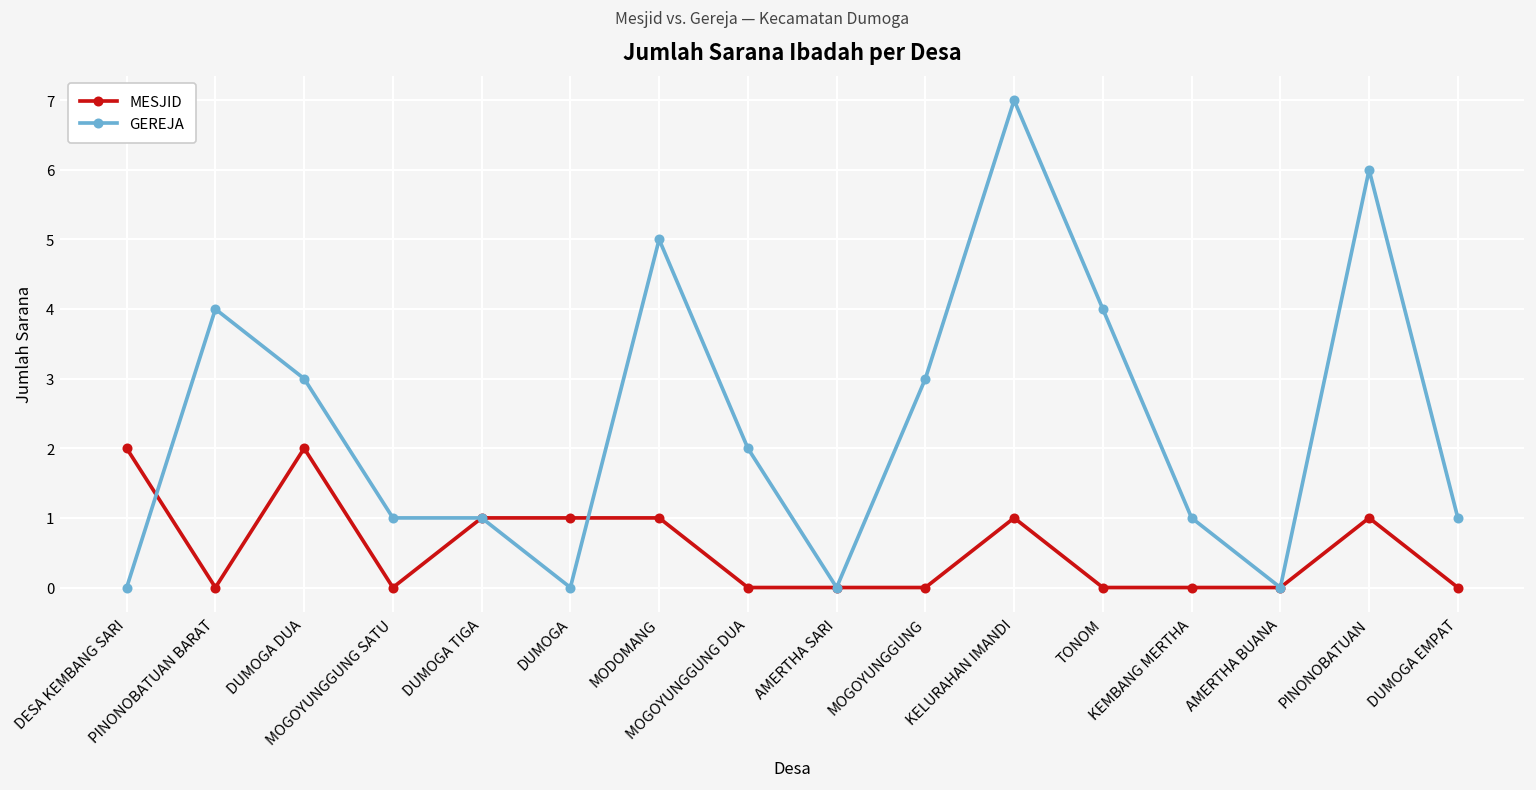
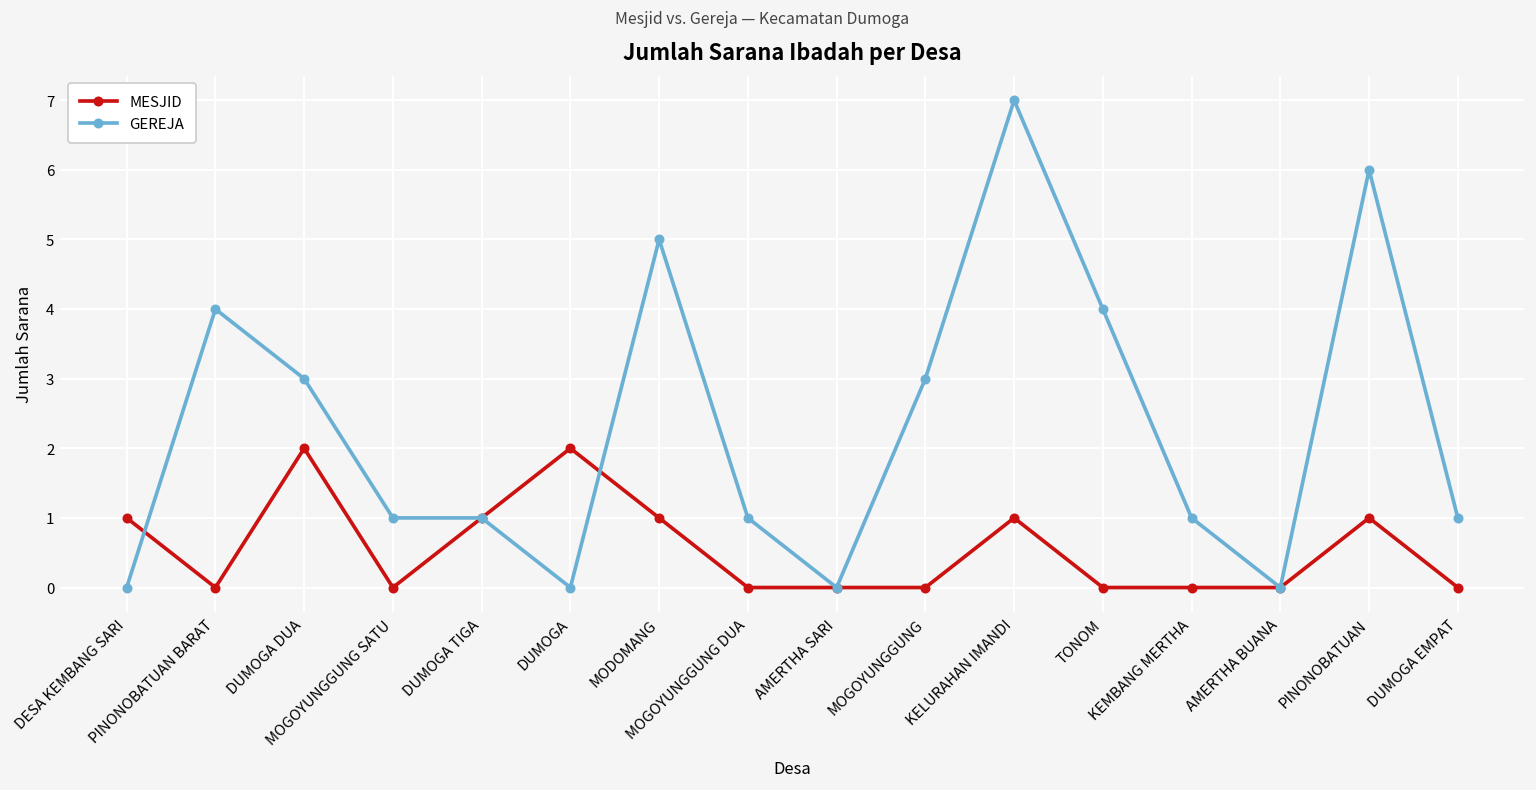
MESJID, DESA KEMBANG SARI: 2 -> 1
MESJID, DUMOGA: 1 -> 2
GEREJA, MOGOYUNGGUNG DUA: 2 -> 1
